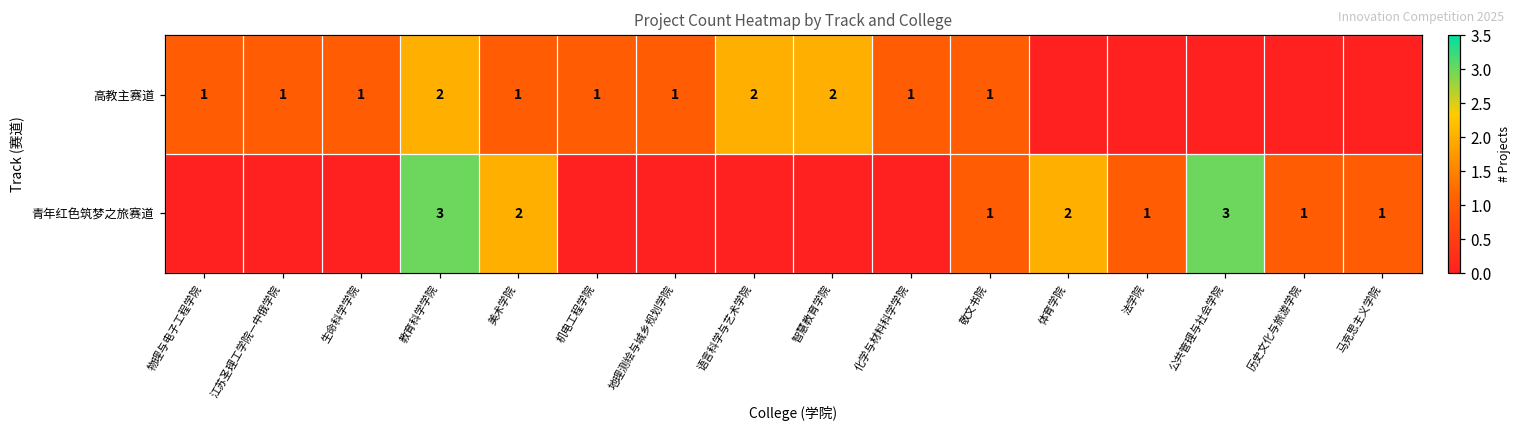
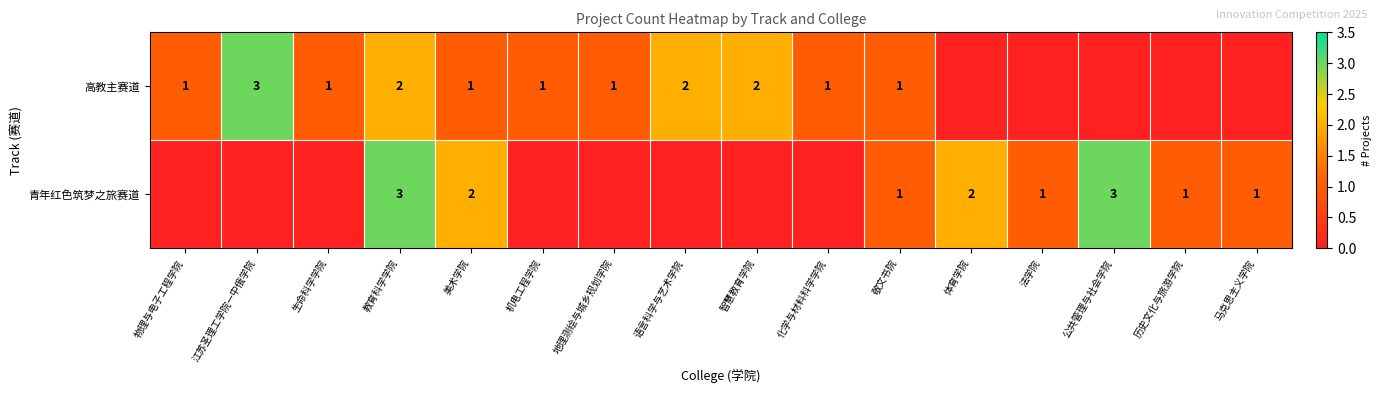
高教主赛道, 江苏圣理工学院—中俄学院: 1 -> 3
